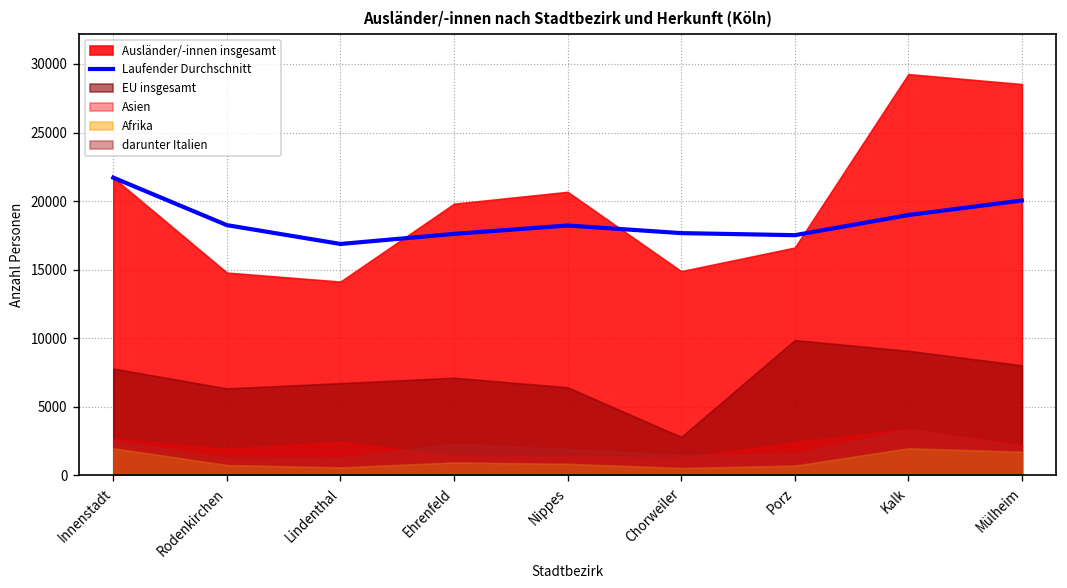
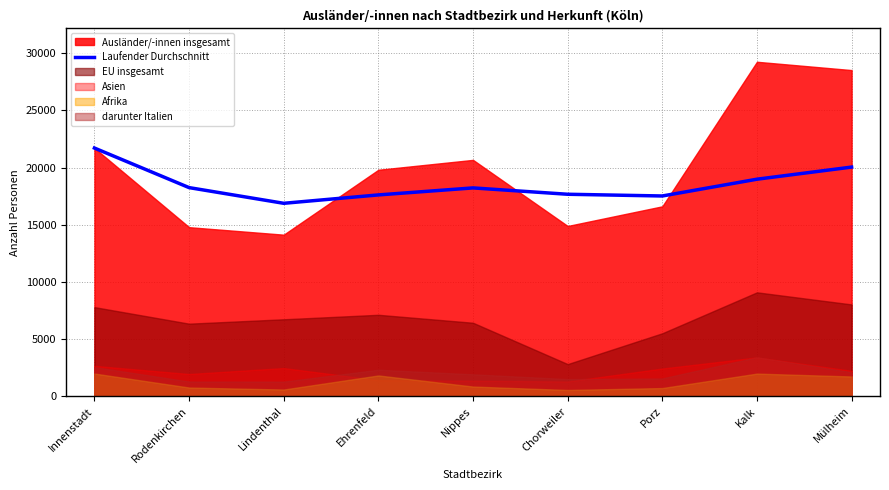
Afrika, Ehrenfeld: 900 -> 1800
EU insgesamt, Porz: 9900 -> 5500
